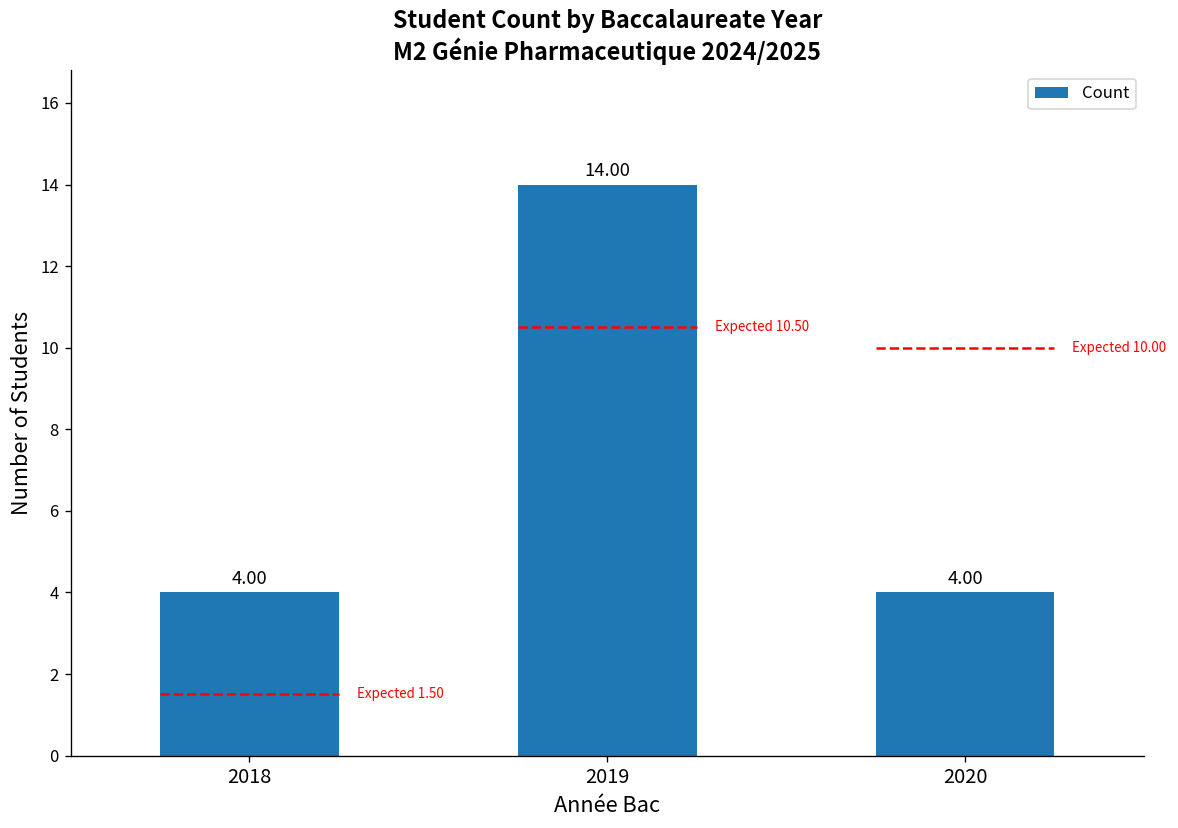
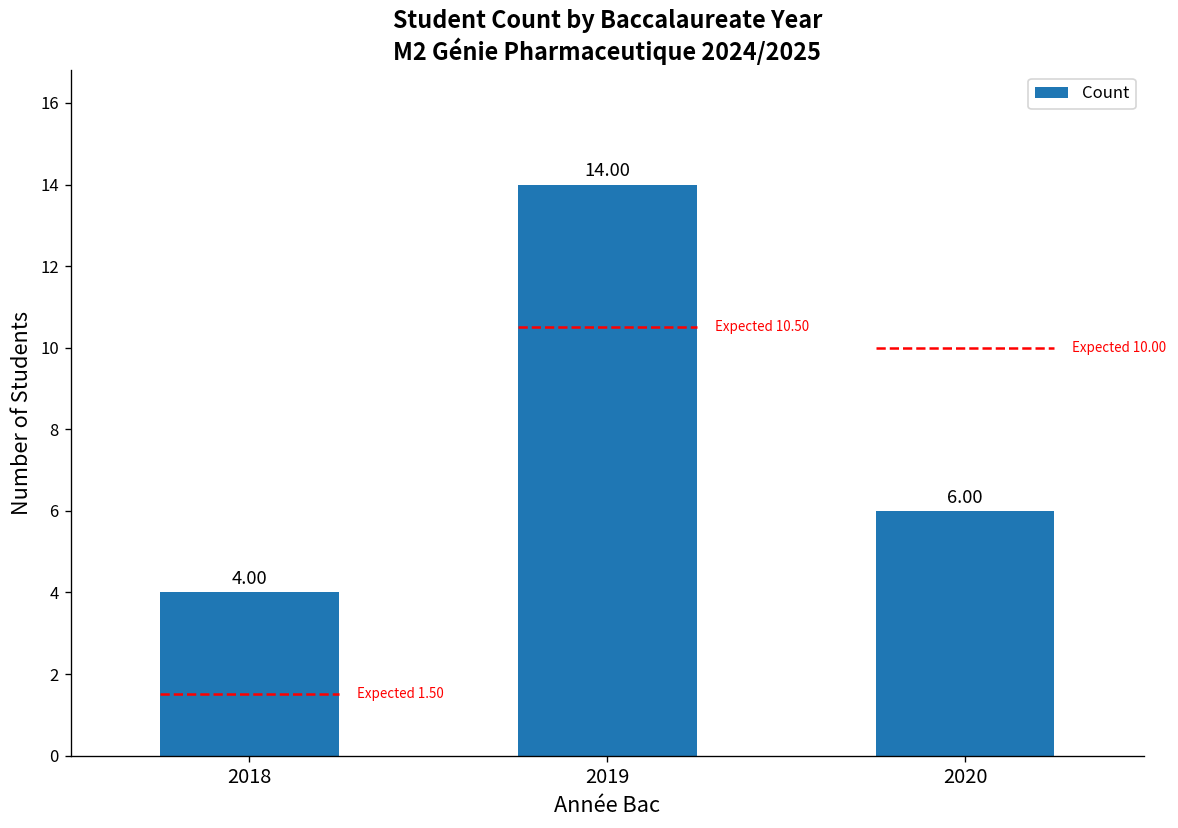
2020: 4.00 -> 6.00
